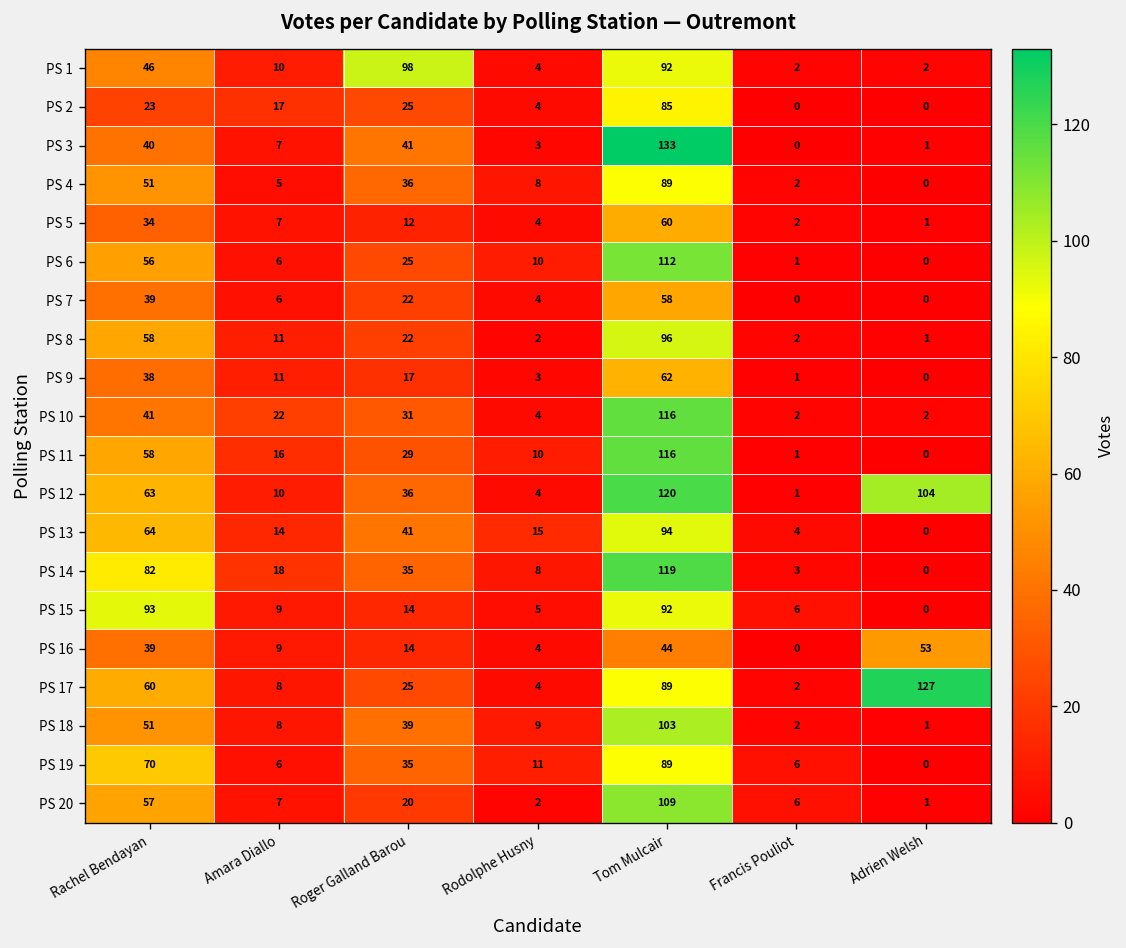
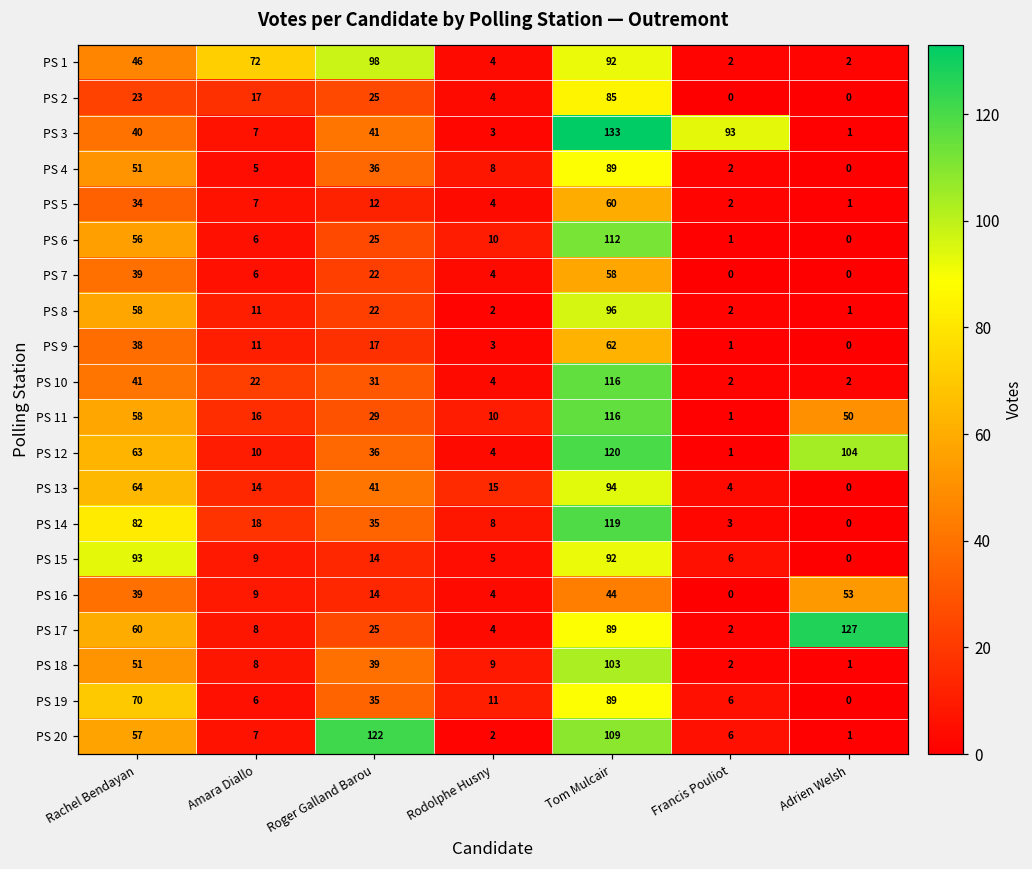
PS 1, Amara Diallo: 10 -> 72
PS 3, Francis Pouliot: 0 -> 93
PS 11, Adrien Welsh: 0 -> 50
PS 20, Roger Galland Barou: 20 -> 122
